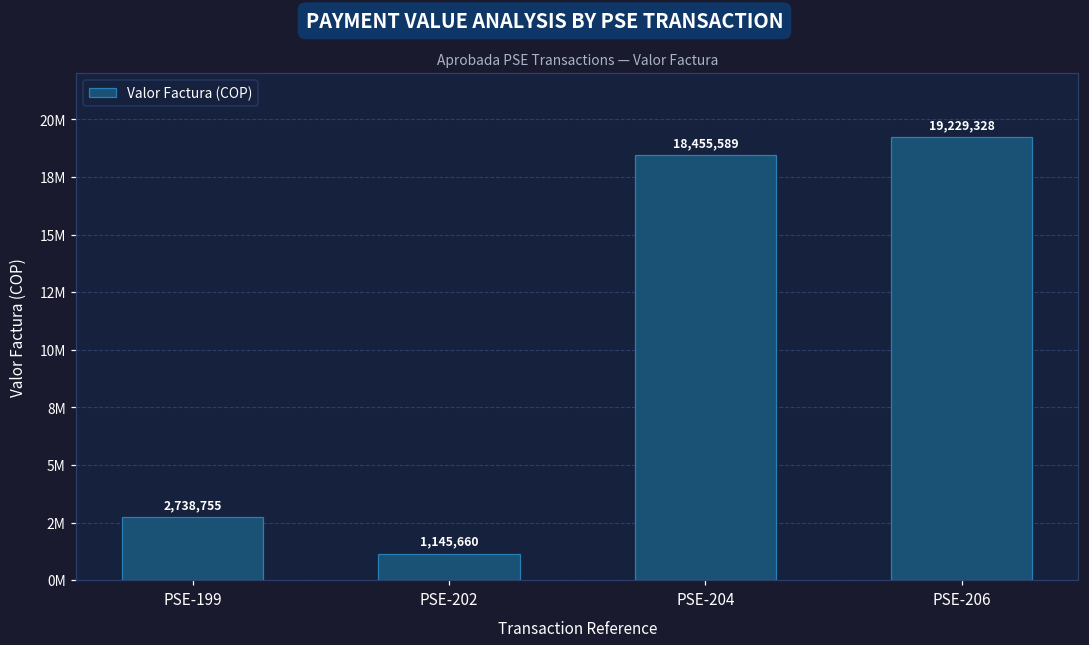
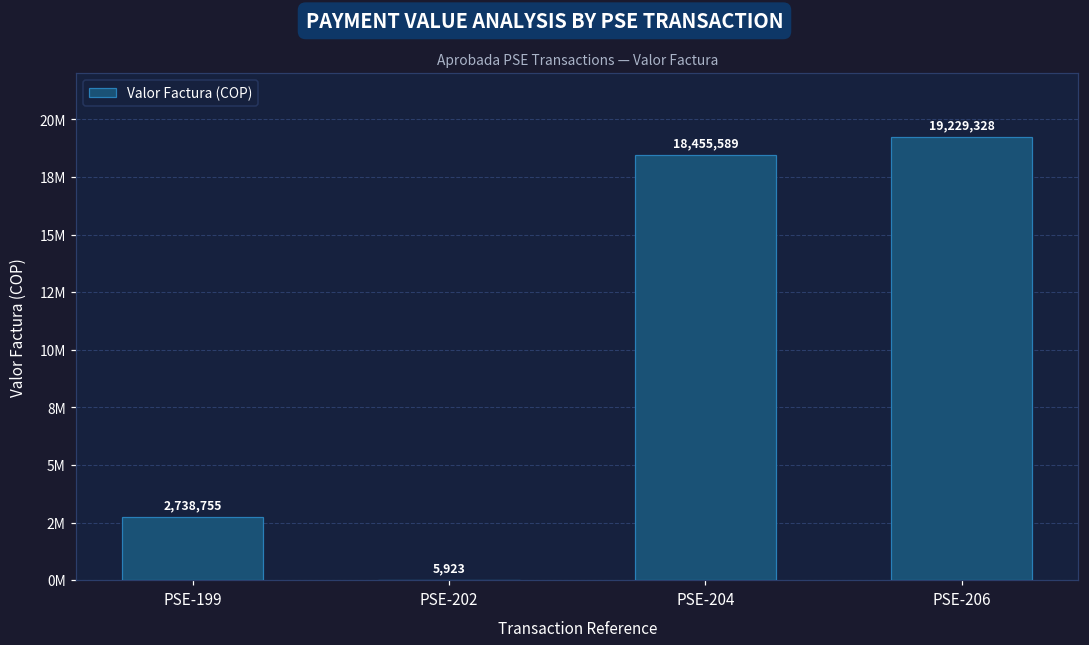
PSE-202: 1,145,660 -> 5,923
